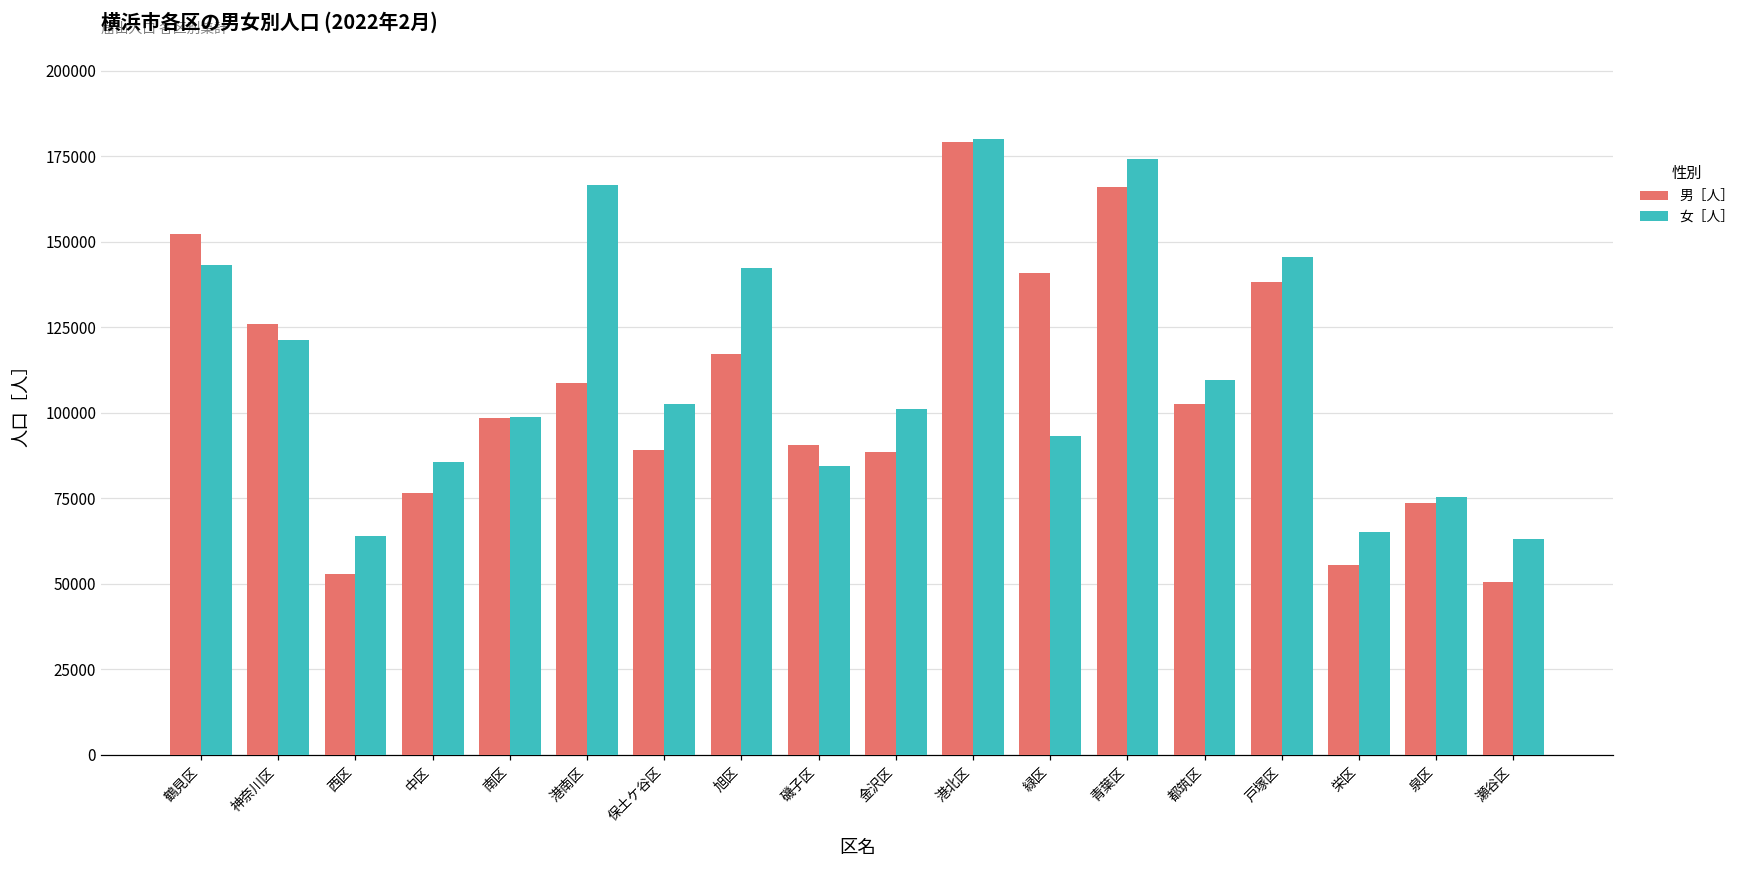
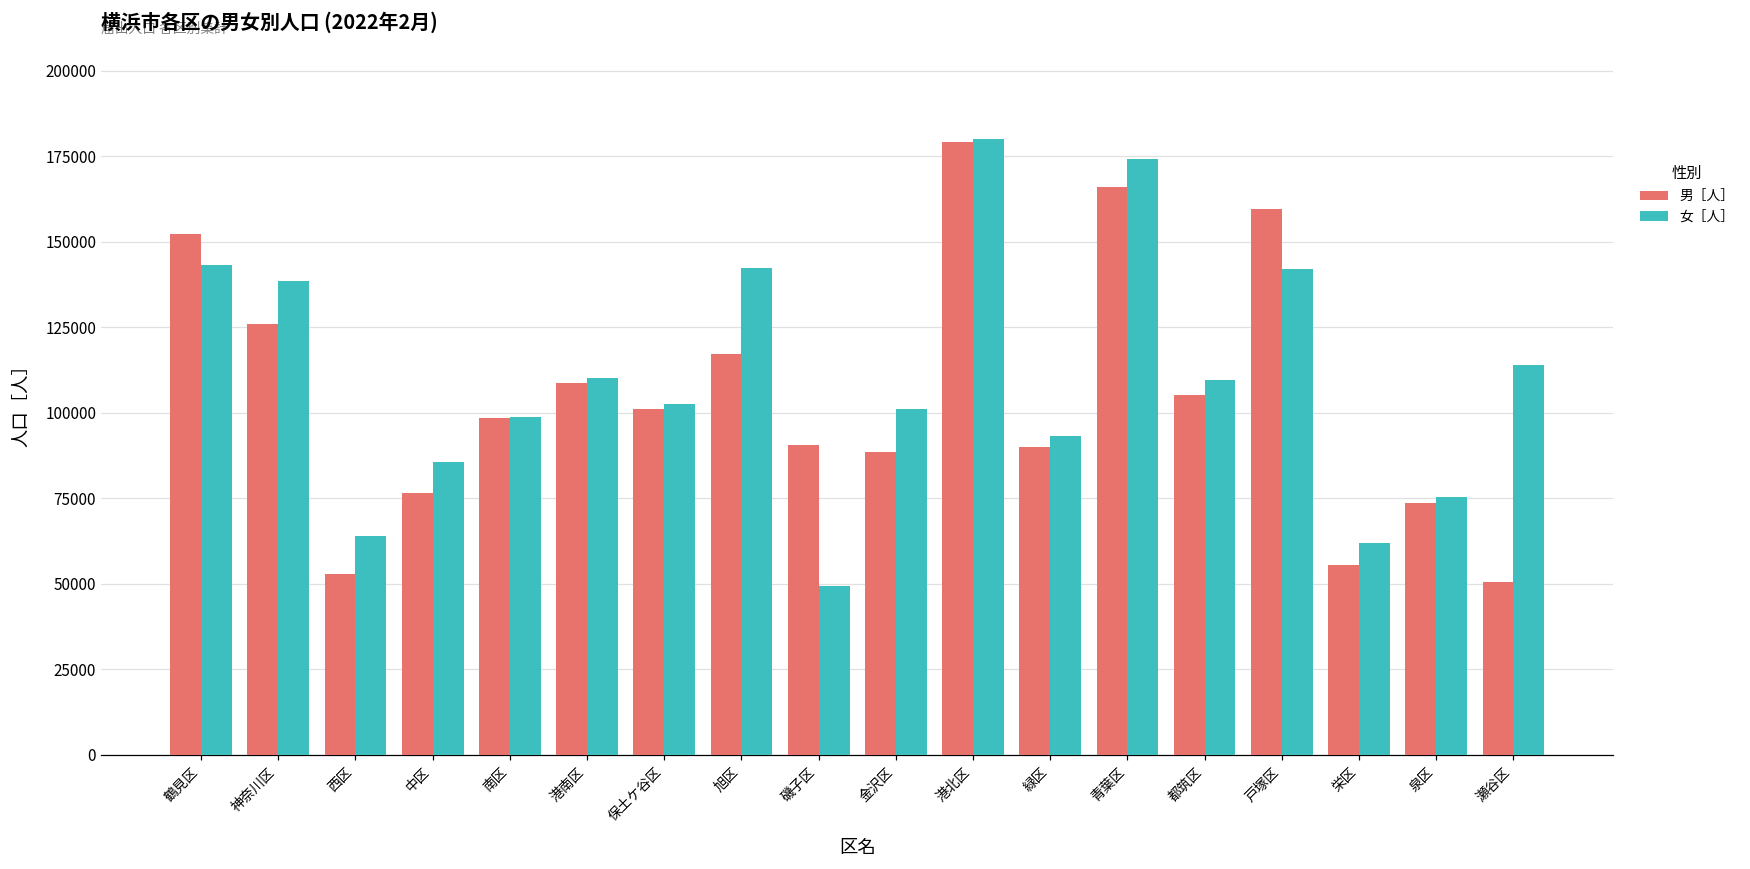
女［人］, 神奈川区: 121000 -> 138000
女［人］, 港南区: 167000 -> 110000
男［人］, 保土ケ谷区: 89000 -> 101000
女［人］, 磯子区: 84000 -> 49000
男［人］, 緑区: 141000 -> 90000
男［人］, 都筑区: 103000 -> 105000
男［人］, 戸塚区: 138000 -> 160000
女［人］, 戸塚区: 146000 -> 142000
女［人］, 栄区: 65000 -> 62000
女［人］, 瀬谷区: 63000 -> 114000
